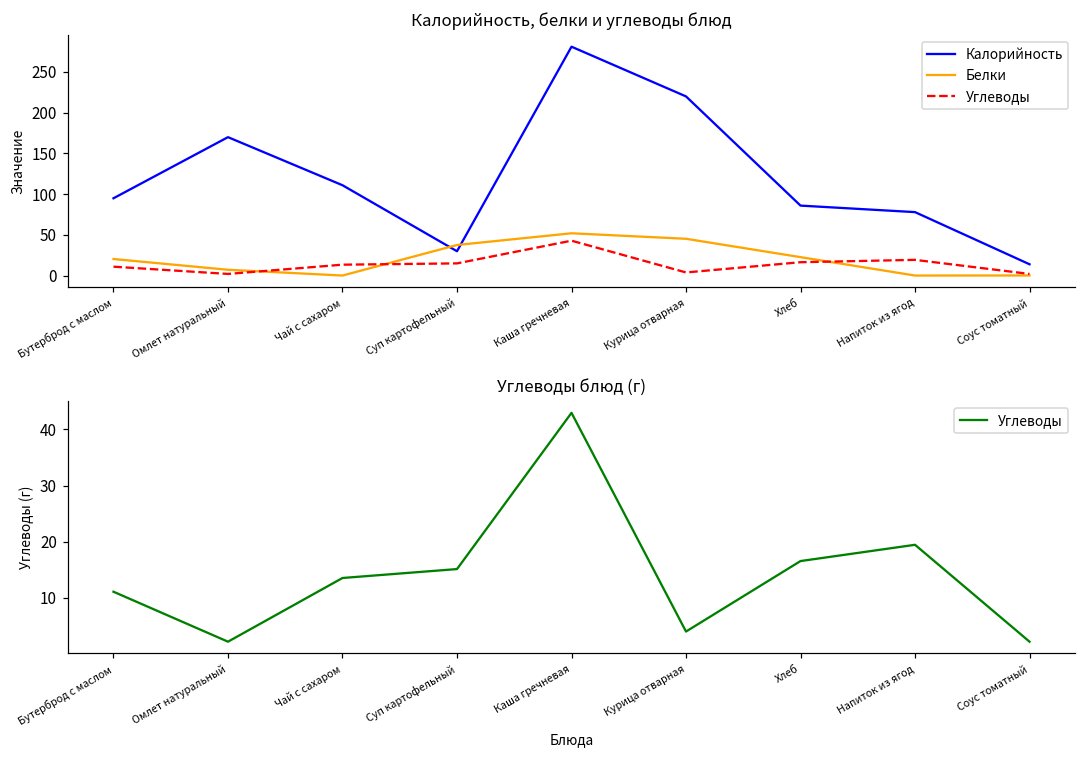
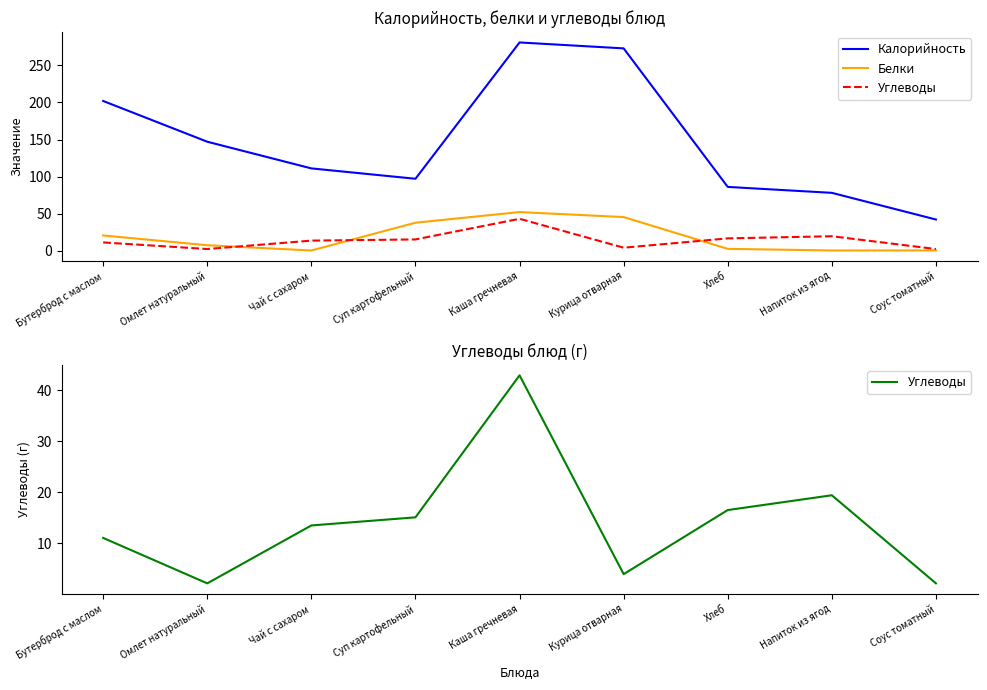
Калорийность, белки и углеводы блюд, Калорийность, Бутерброд с маслом: 100 -> 200
Калорийность, белки и углеводы блюд, Калорийность, Омлет натуральный: 170 -> 150
Калорийность, белки и углеводы блюд, Калорийность, Суп картофельный: 30 -> 100
Калорийность, белки и углеводы блюд, Калорийность, Курица отварная: 220 -> 270
Калорийность, белки и углеводы блюд, Белки, Хлеб: 20 -> 0
Калорийность, белки и углеводы блюд, Калорийность, Соус томатный: 10 -> 40
